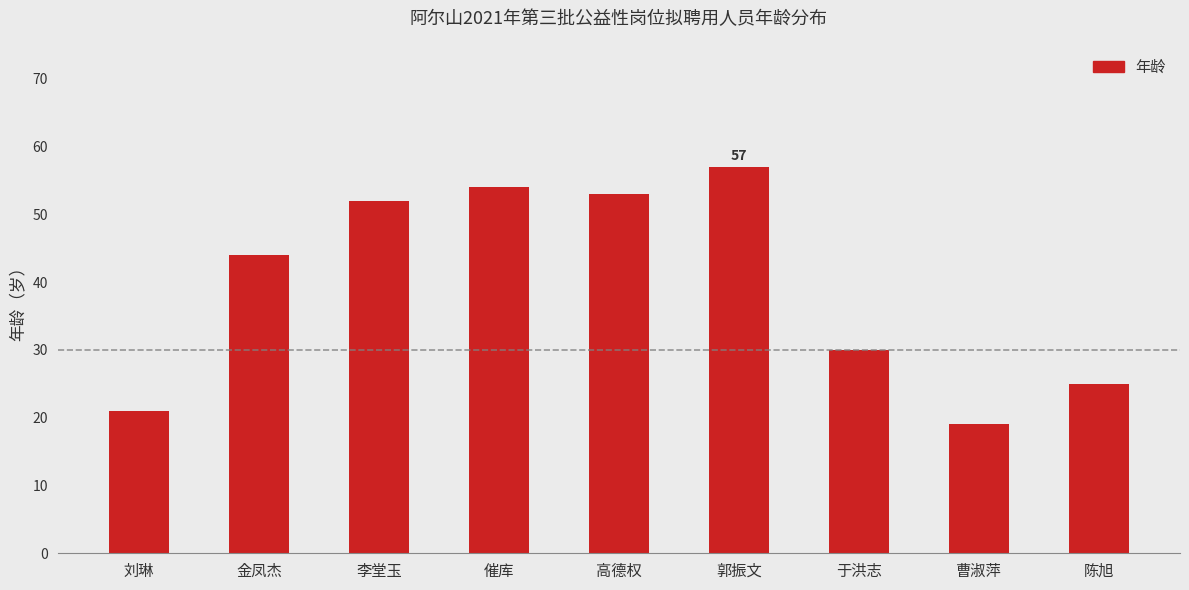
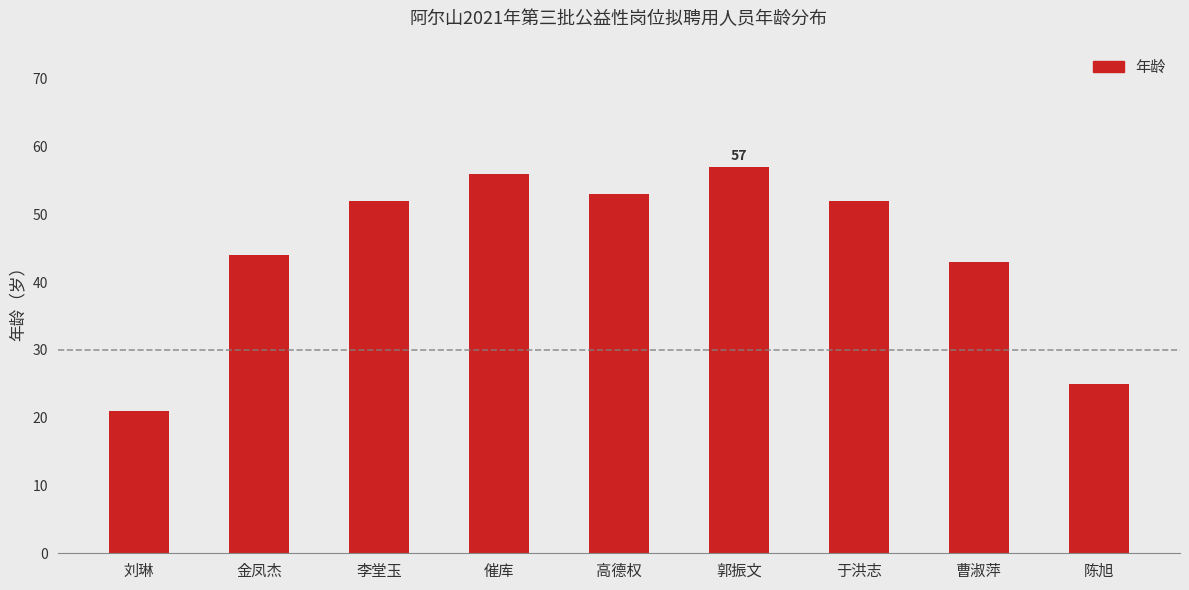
催库: 54 -> 56
于洪志: 30 -> 52
曹淑萍: 19 -> 43
